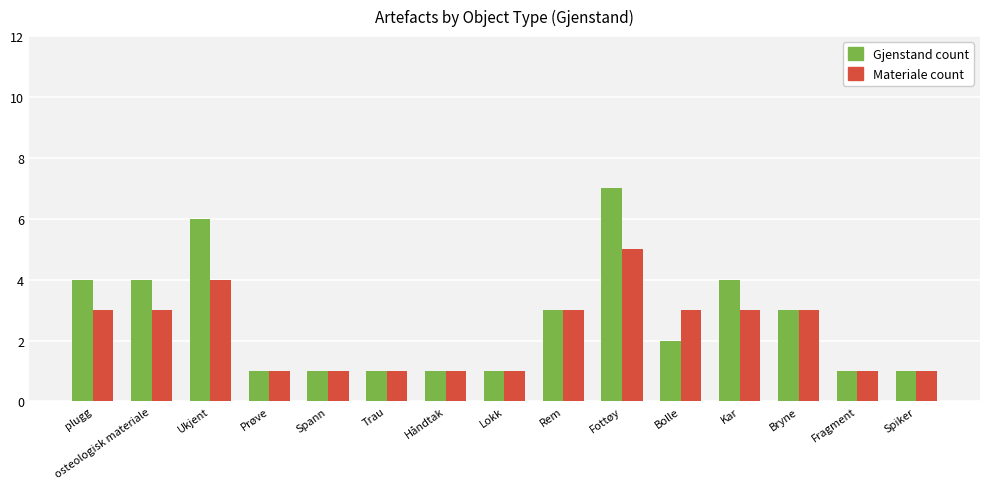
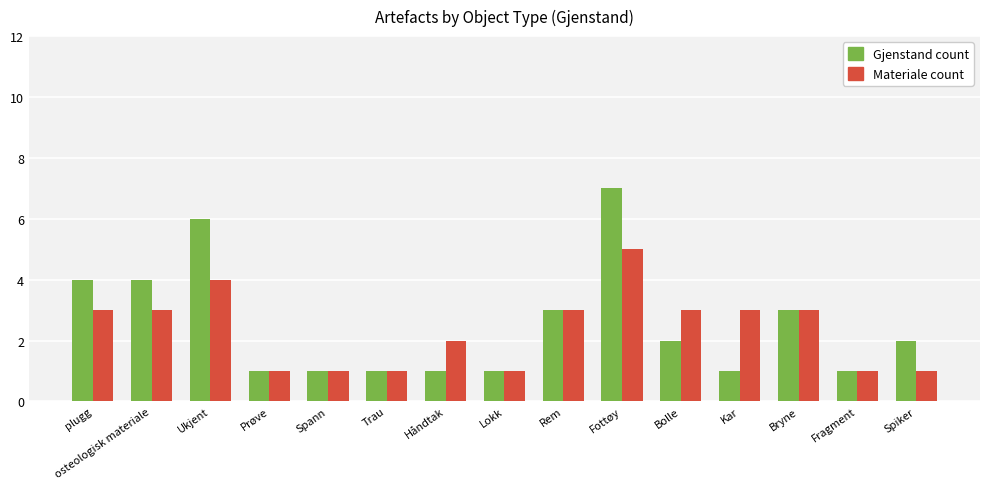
Materiale count, Håndtak: 1 -> 2
Gjenstand count, Kar: 4 -> 1
Gjenstand count, Spiker: 1 -> 2
